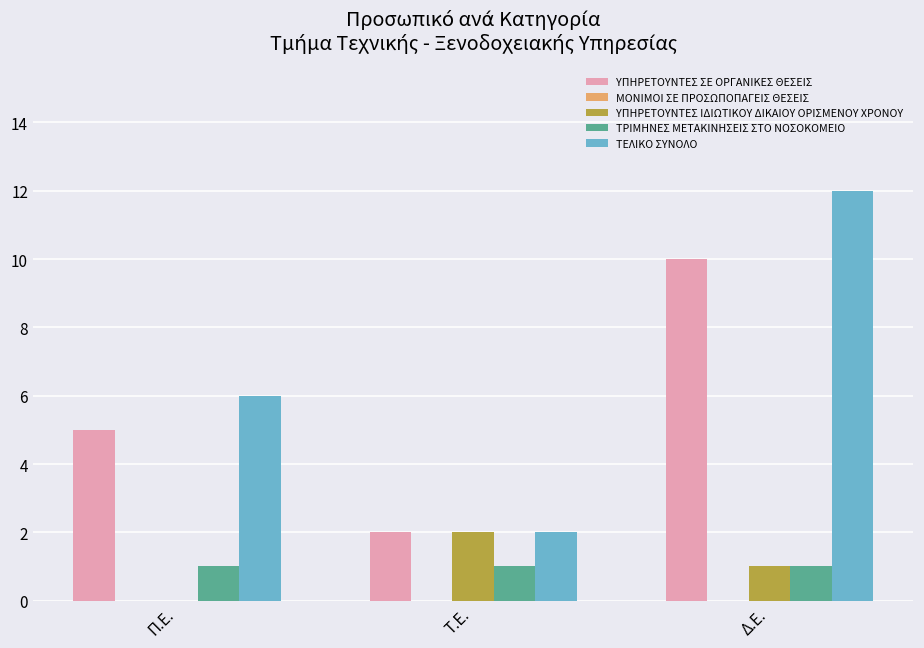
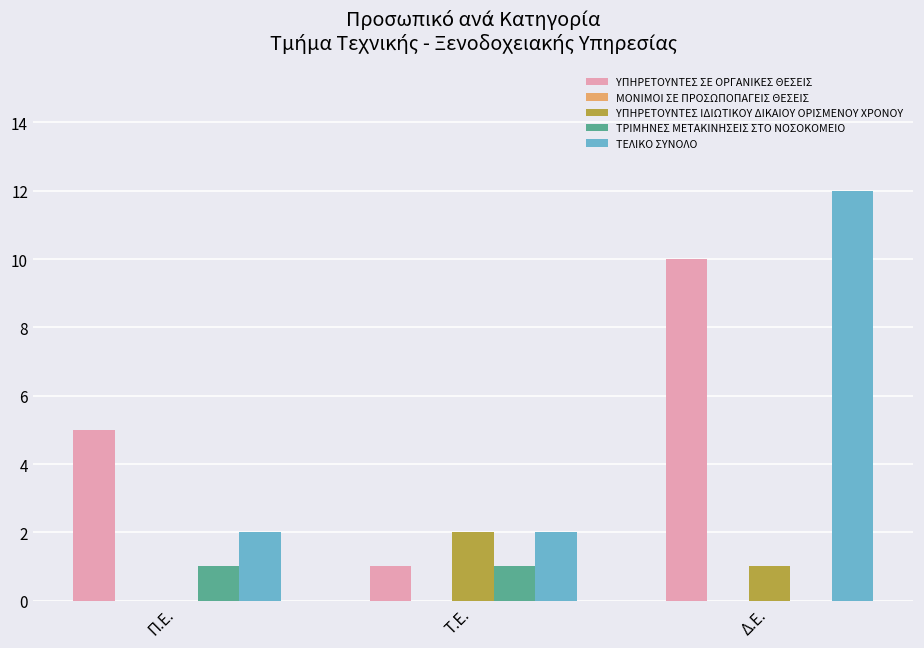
ΤΕΛΙΚΟ ΣΥΝΟΛΟ, Π.Ε.: 6 -> 2
ΥΠΗΡΕΤΟΥΝΤΕΣ ΣΕ ΟΡΓΑΝΙΚΕΣ ΘΕΣΕΙΣ, Τ.Ε.: 2 -> 1
ΤΡΙΜΗΝΕΣ ΜΕΤΑΚΙΝΗΣΕΙΣ ΣΤΟ ΝΟΣΟΚΟΜΕΙΟ, Δ.Ε.: 1 -> 0
